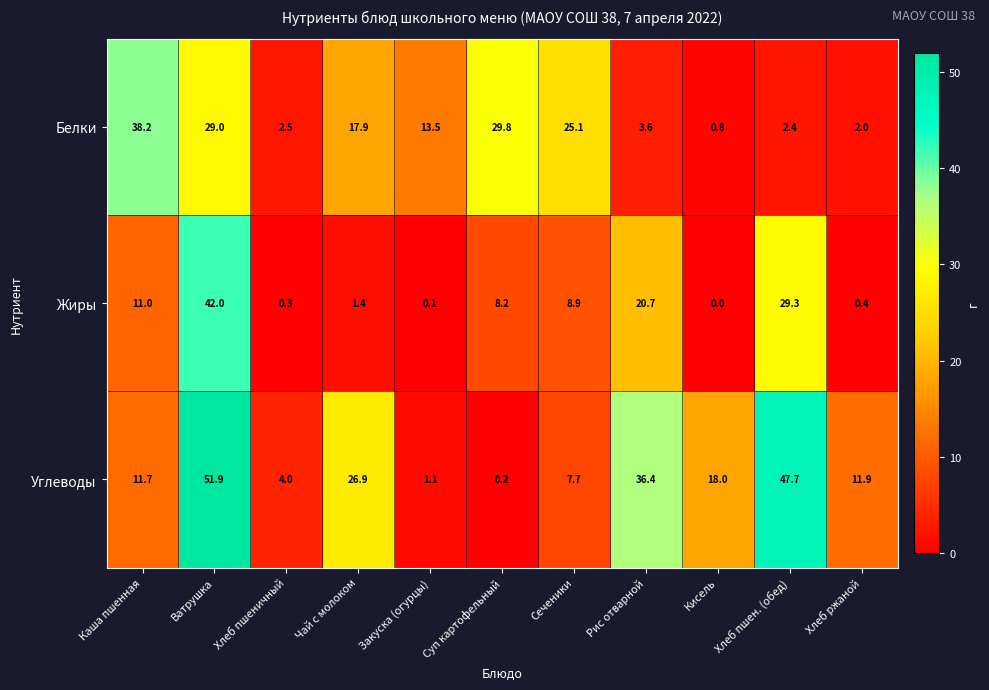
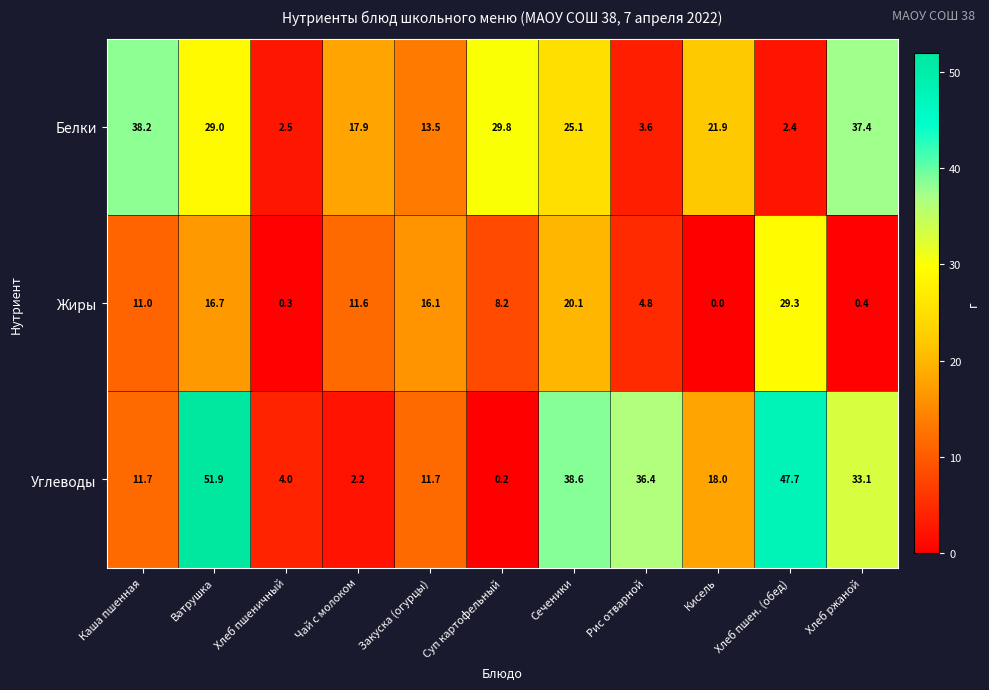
Белки, Кисель: 0.8 -> 21.9
Белки, Хлеб ржаной: 2.0 -> 37.4
Жиры, Ватрушка: 42.0 -> 16.7
Жиры, Чай с молоком: 1.4 -> 11.6
Жиры, Закуска (огурцы): 0.1 -> 16.1
Жиры, Сеченики: 8.9 -> 20.1
Жиры, Рис отварной: 20.7 -> 4.8
Углеводы, Чай с молоком: 26.9 -> 2.2
Углеводы, Закуска (огурцы): 1.1 -> 11.7
Углеводы, Сеченики: 7.7 -> 38.6
Углеводы, Хлеб ржаной: 11.9 -> 33.1
